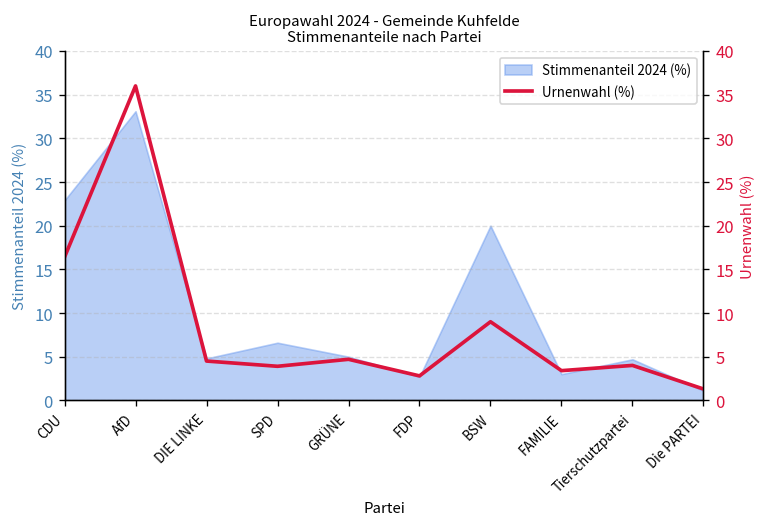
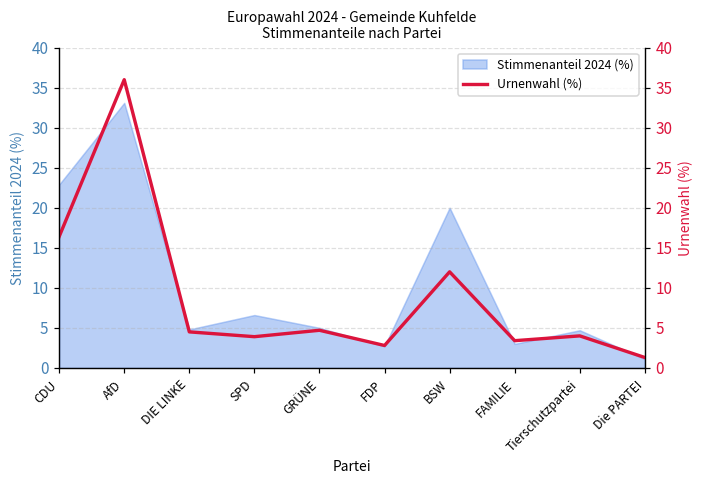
Urnenwahl (%), BSW: 9 -> 12
